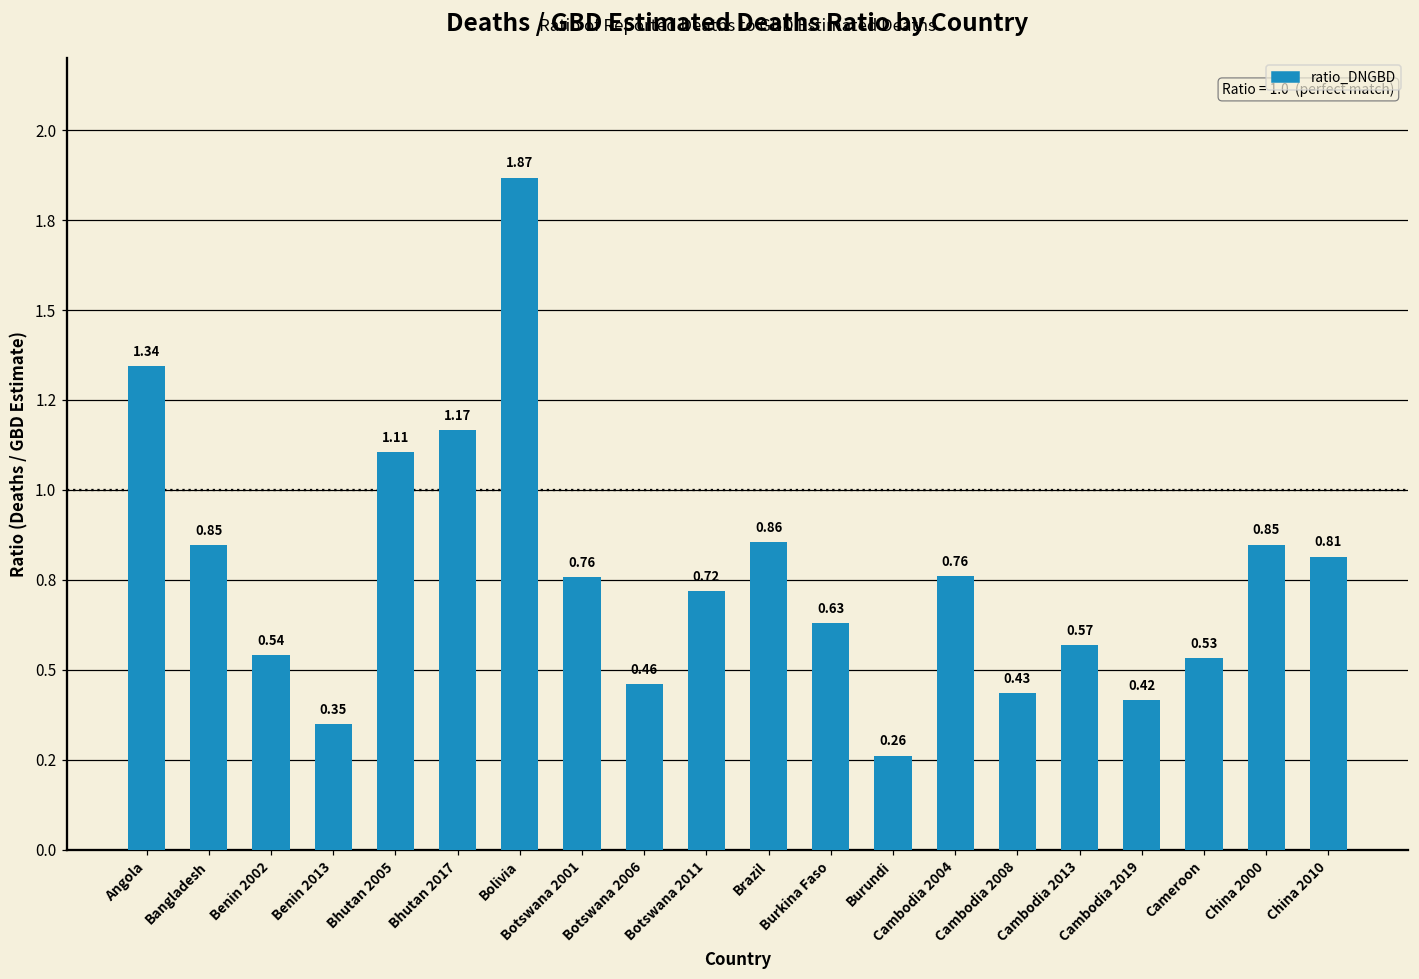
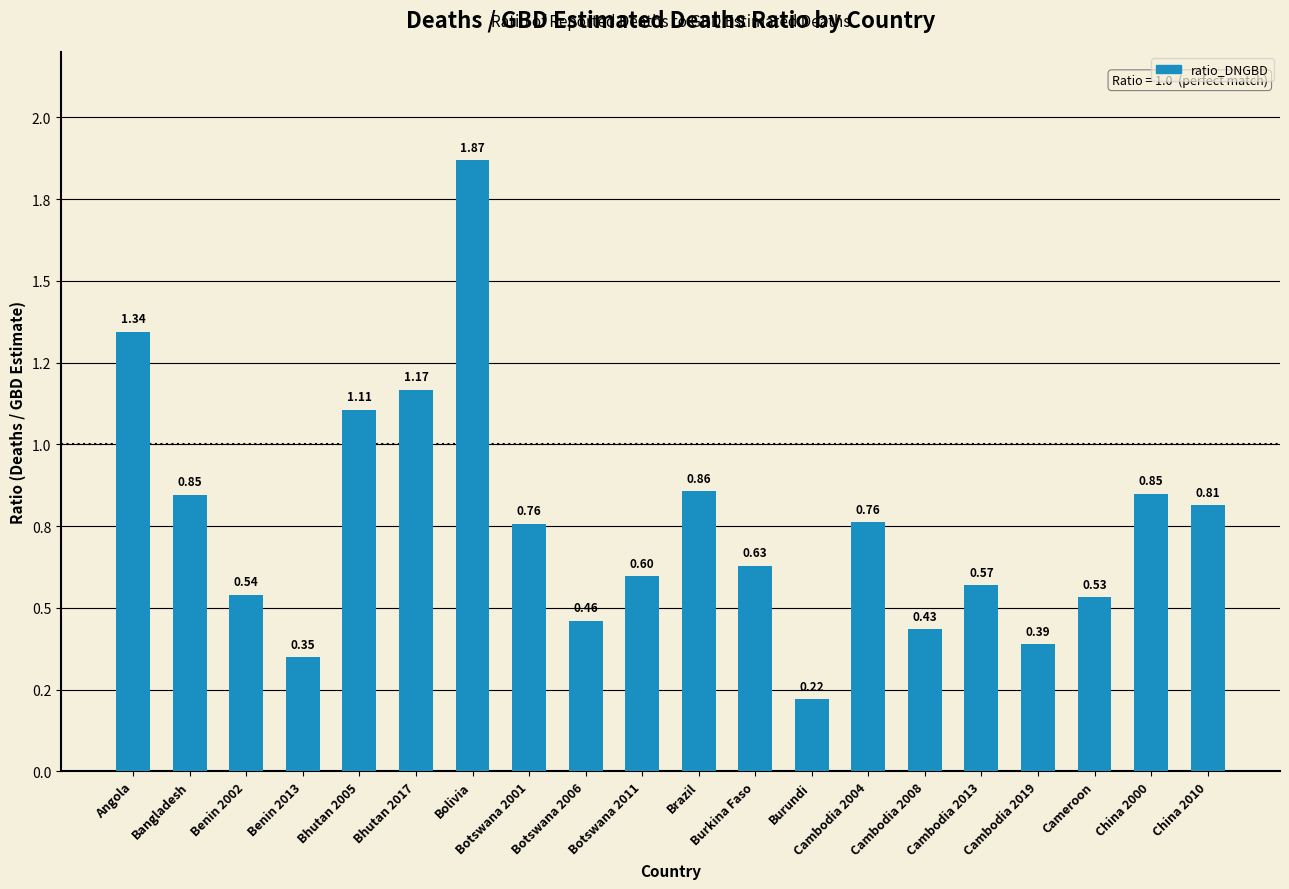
Botswana 2011: 0.72 -> 0.60
Burundi: 0.26 -> 0.22
Cambodia 2019: 0.42 -> 0.39
